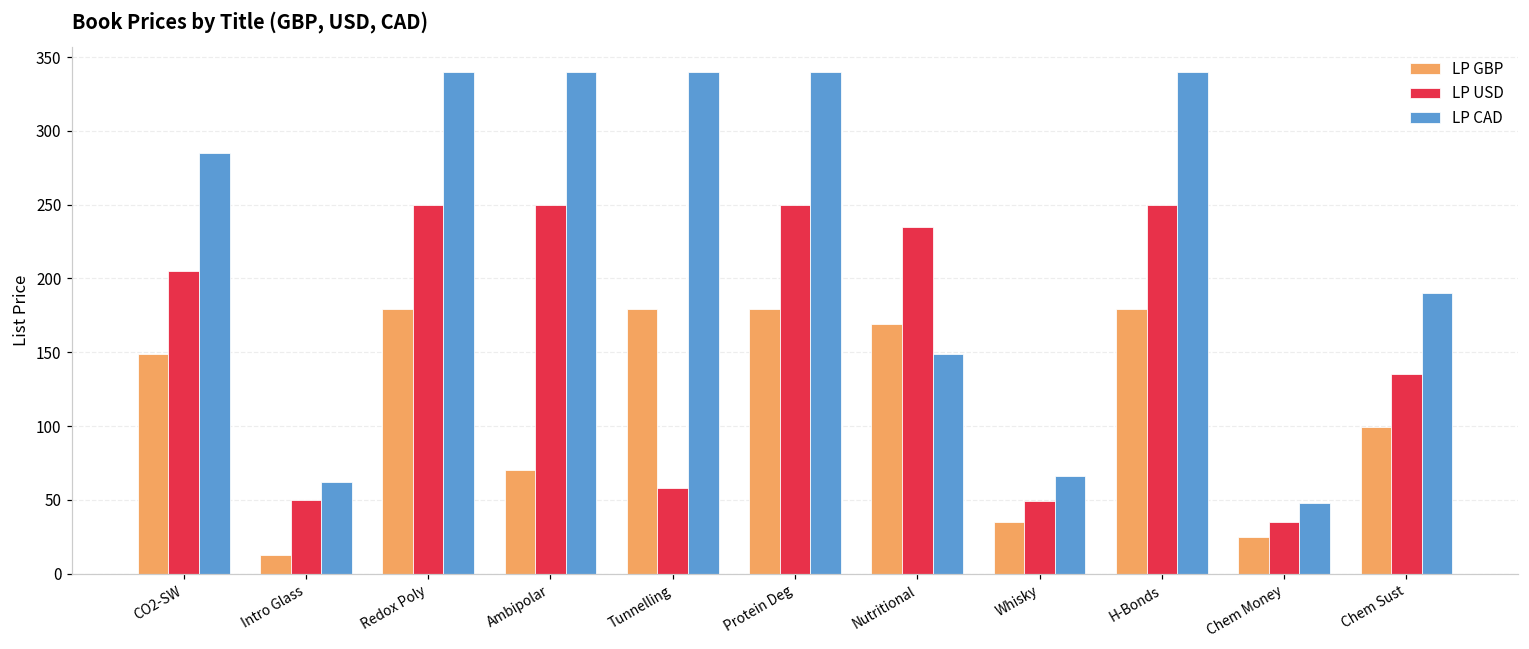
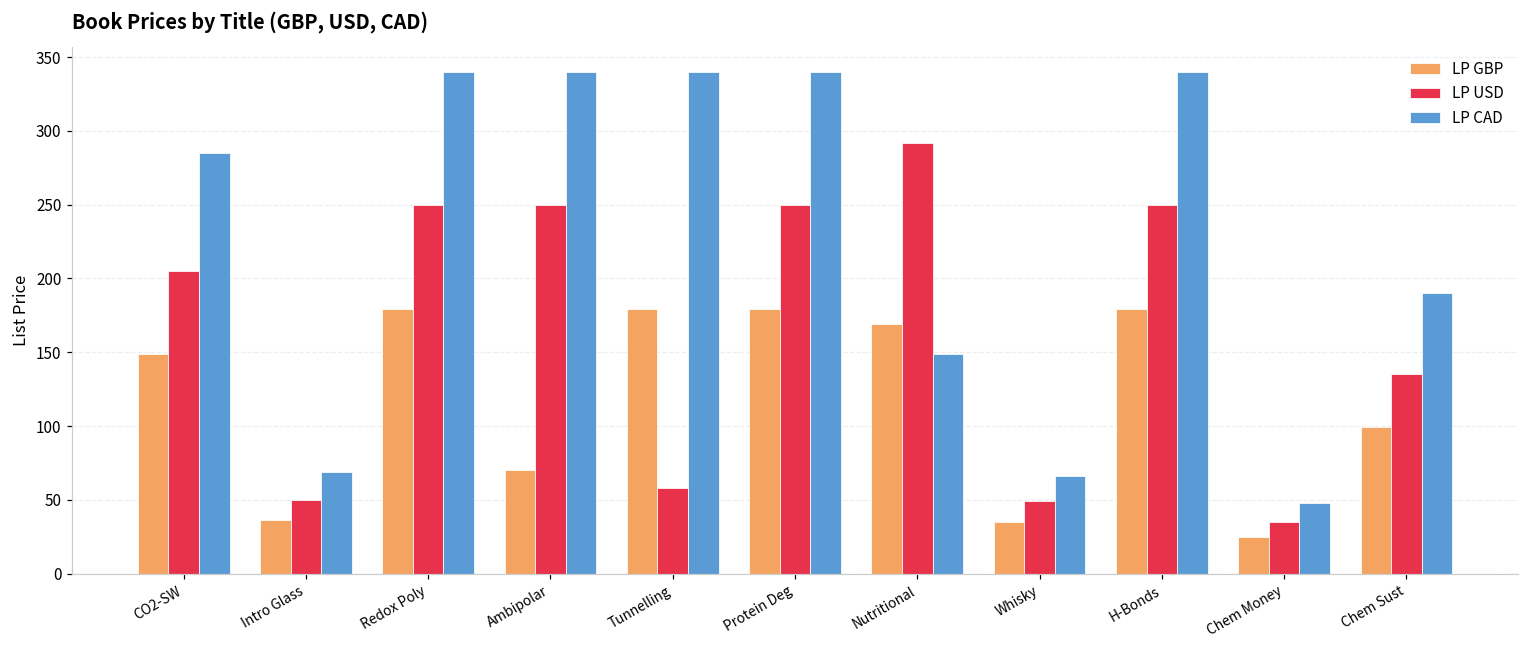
LP GBP, Intro Glass: 13 -> 36
LP CAD, Intro Glass: 62 -> 69
LP USD, Nutritional: 235 -> 292
